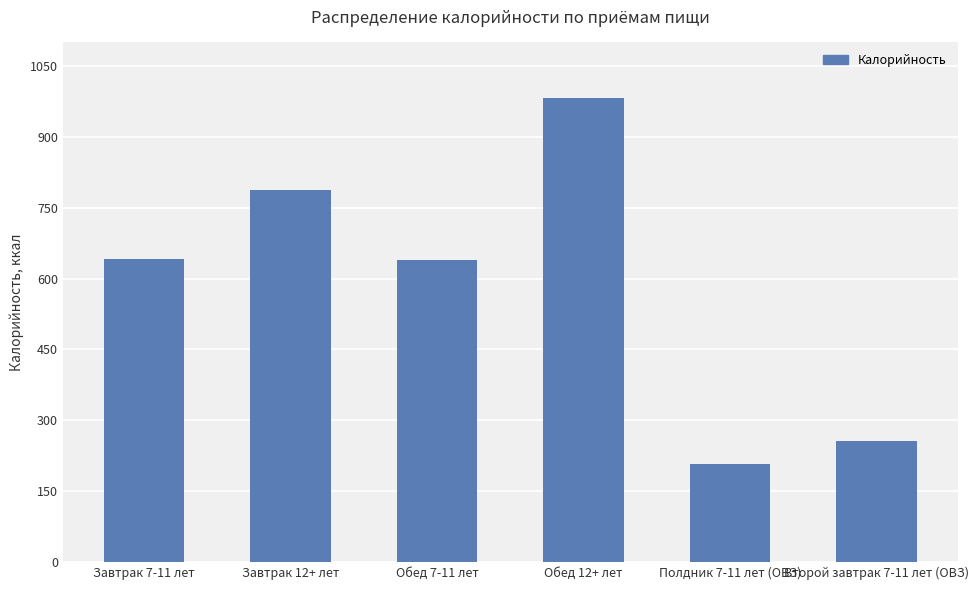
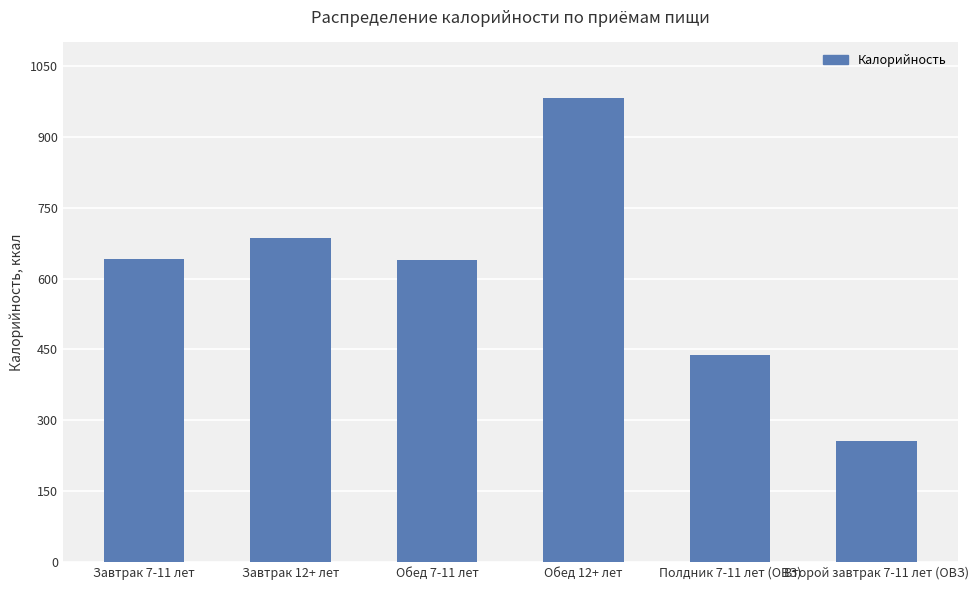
Завтрак 12+ лет: 790 -> 690
Полдник 7-11 лет (ОВЗ): 210 -> 440
